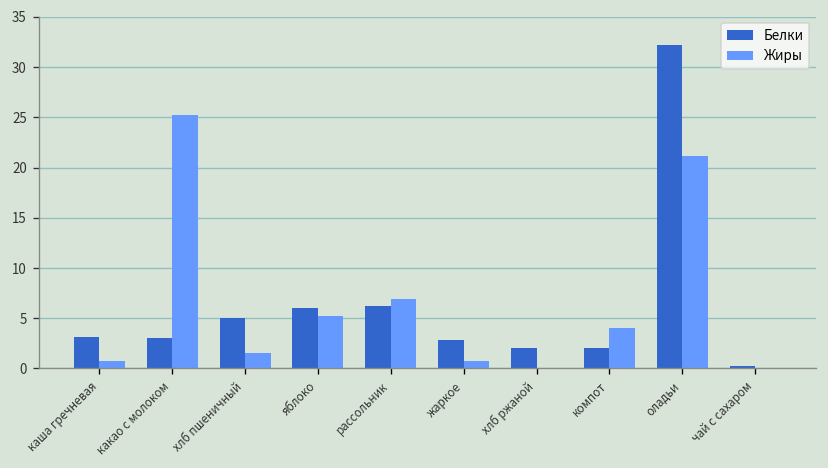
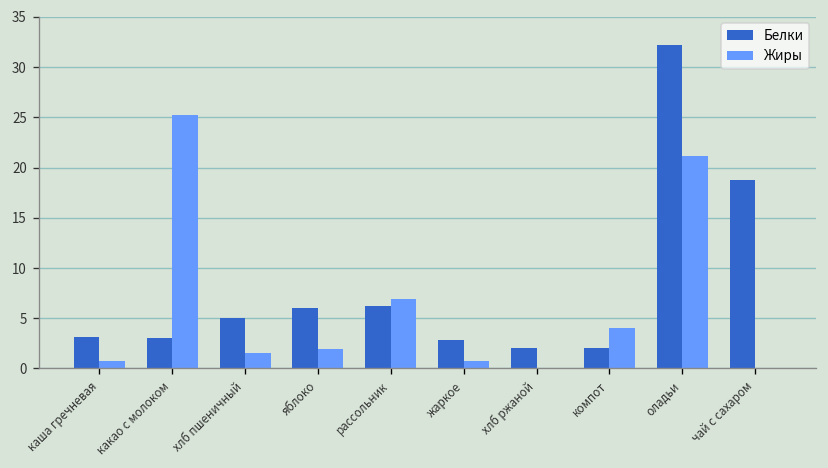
Жиры, яблоко: 5 -> 2
Белки, чай с сахаром: 0 -> 19
